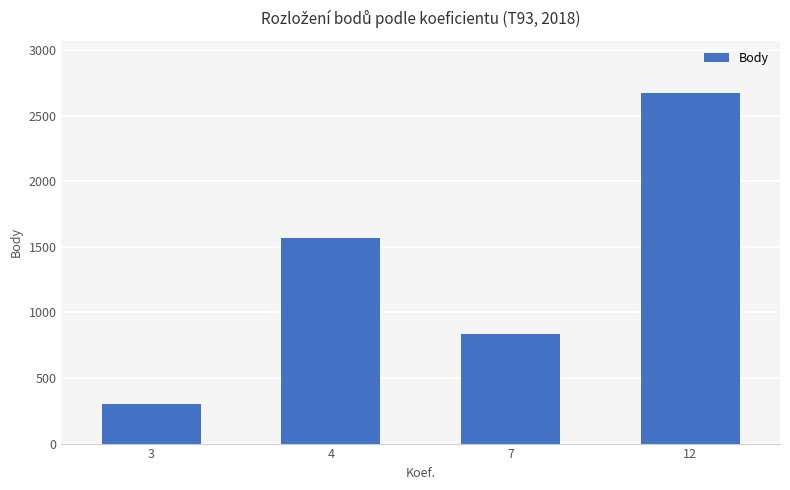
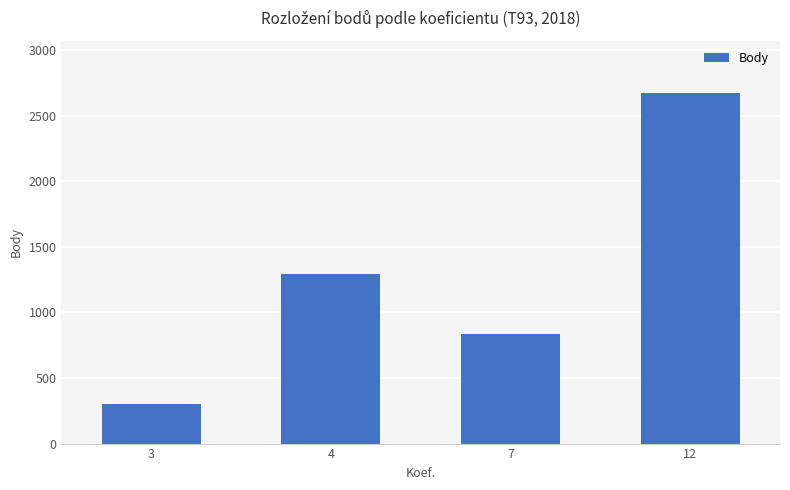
4: 1570 -> 1290
